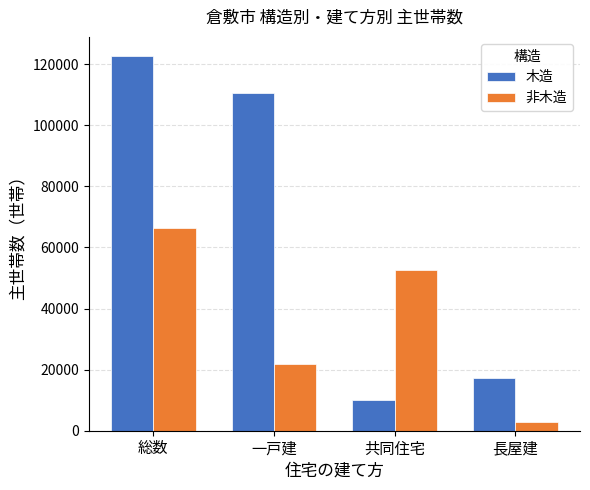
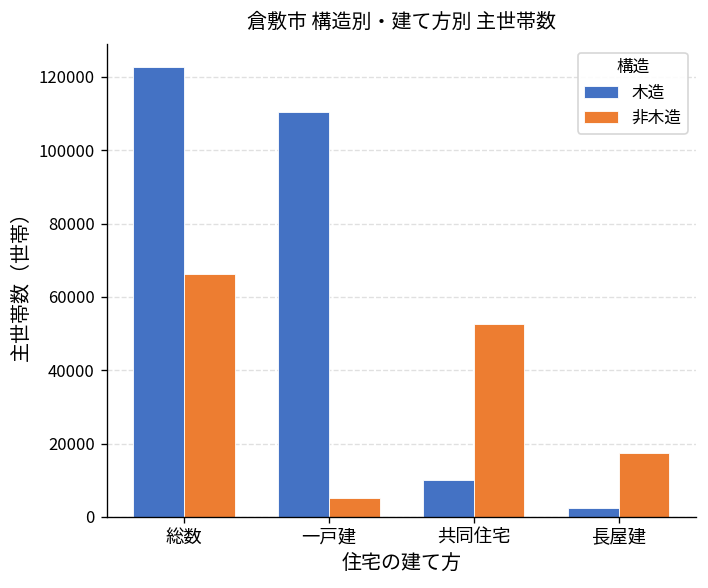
非木造, 一戸建: 22000 -> 5000
木造, 長屋建: 17000 -> 2000
非木造, 長屋建: 3000 -> 17000
